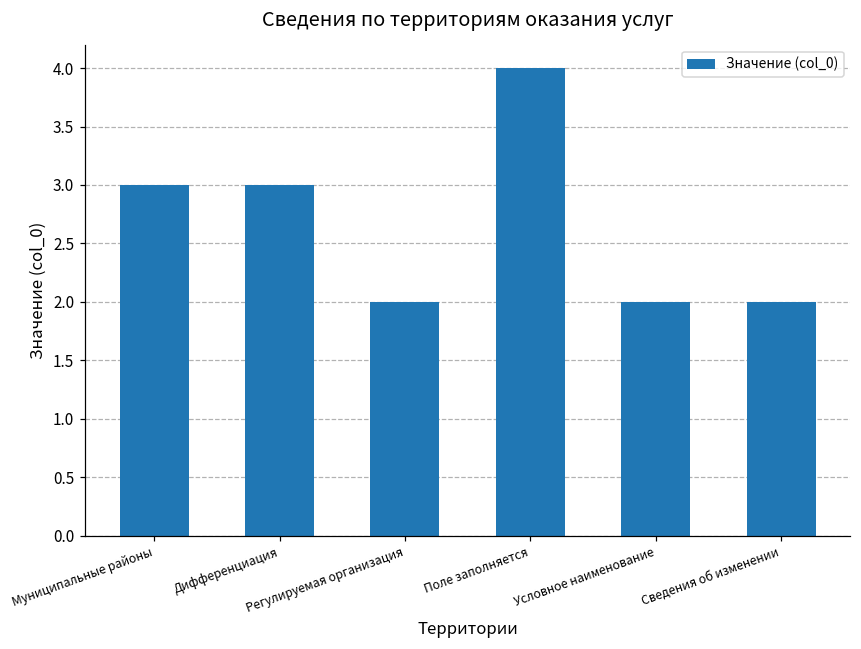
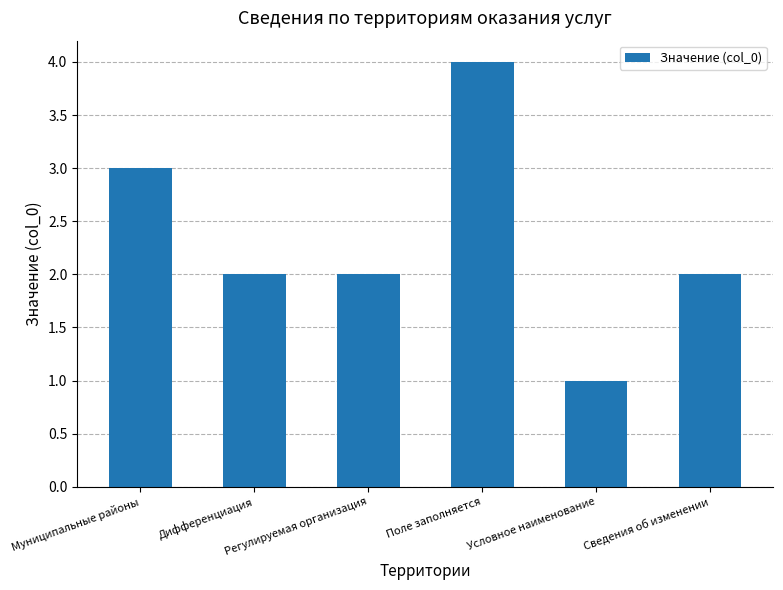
Дифференциация: 3 -> 2
Условное наименование: 2 -> 1
